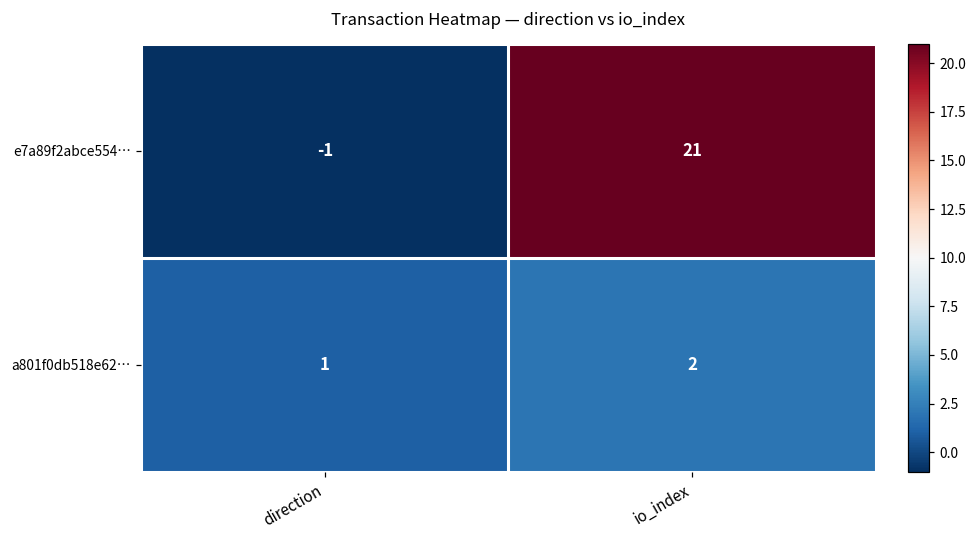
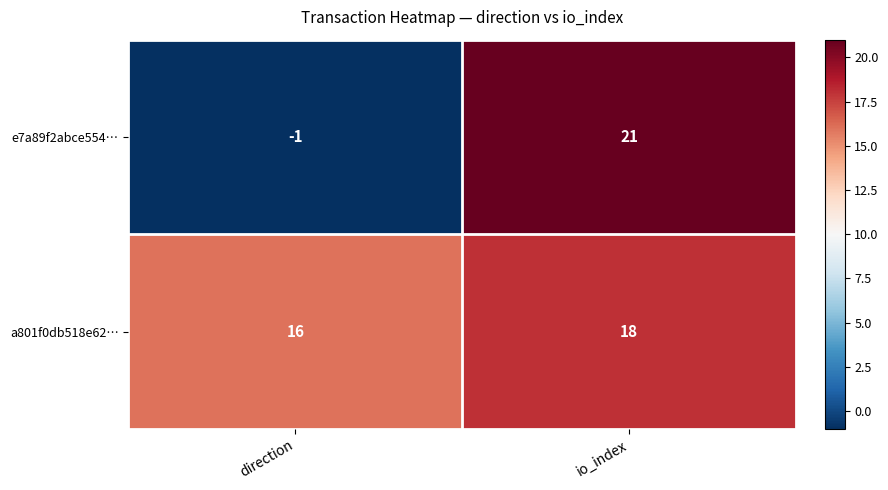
a801f0db518e62…, direction: 1 -> 16
a801f0db518e62…, io_index: 2 -> 18
